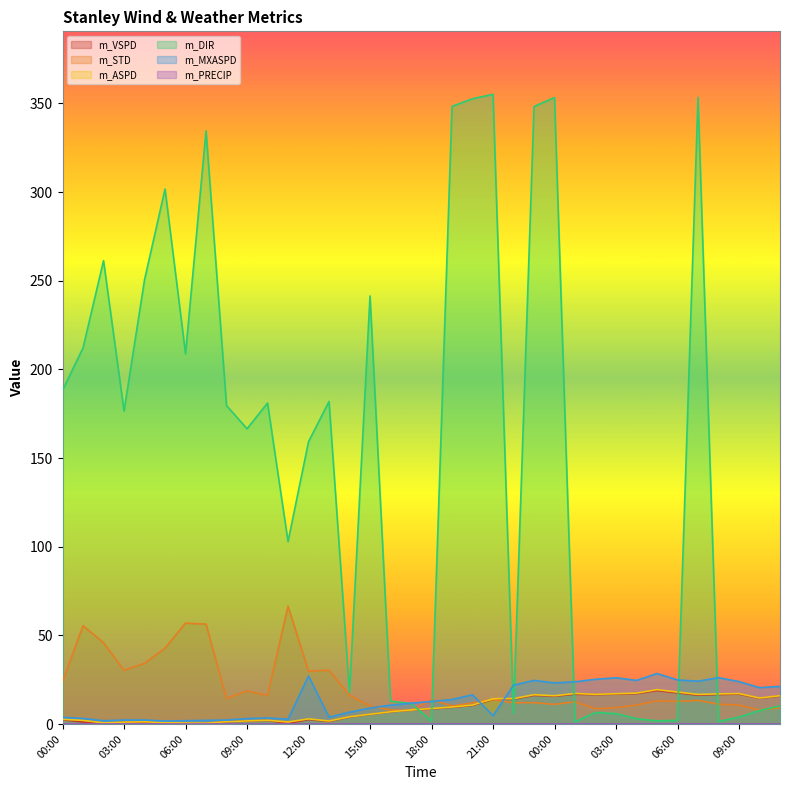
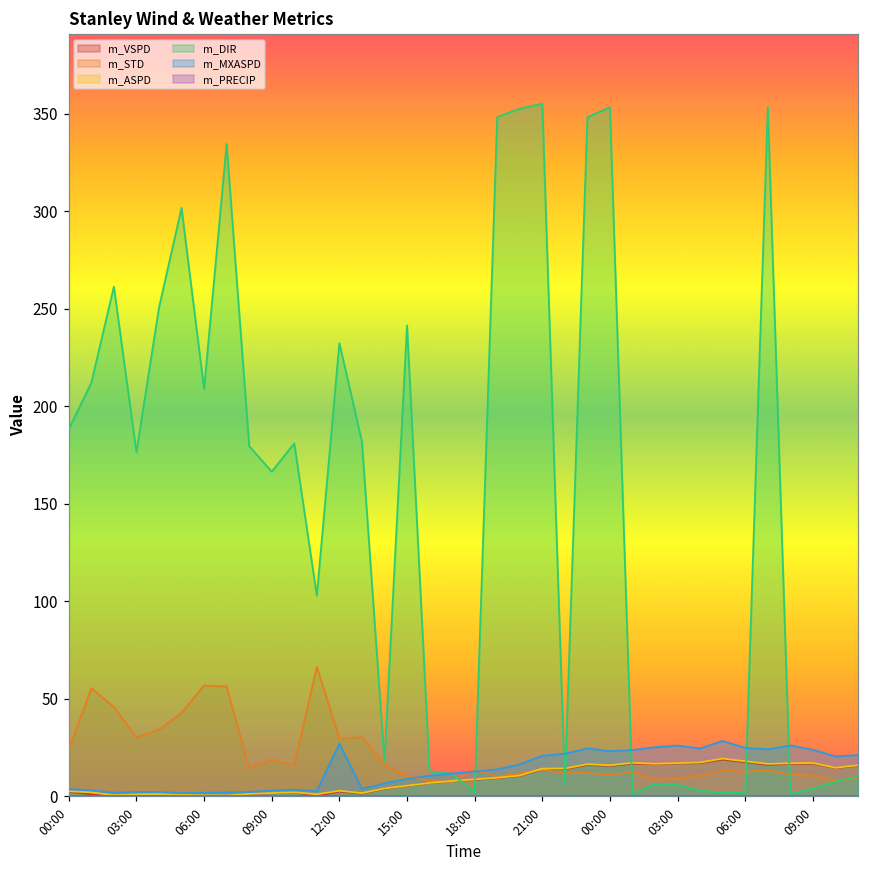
m_DIR, 12:00: 159 -> 232
m_MXASPD, 21:00: 5 -> 21
